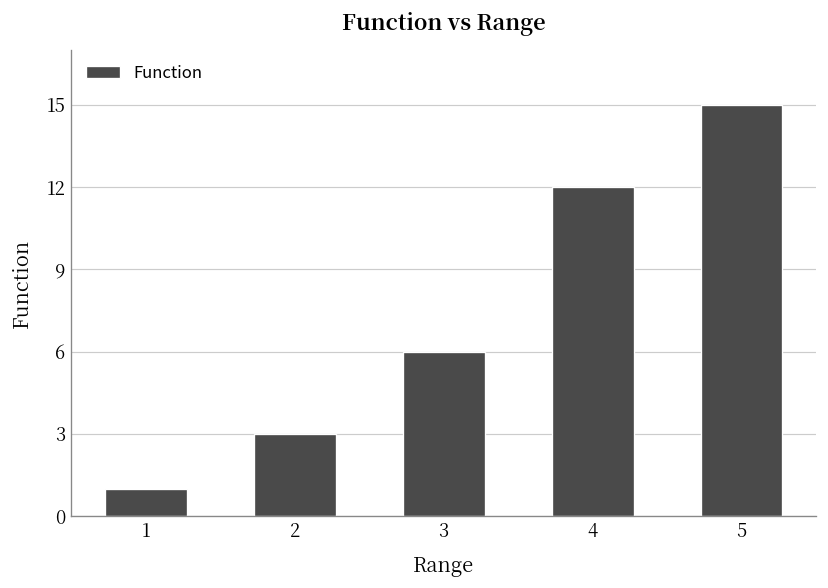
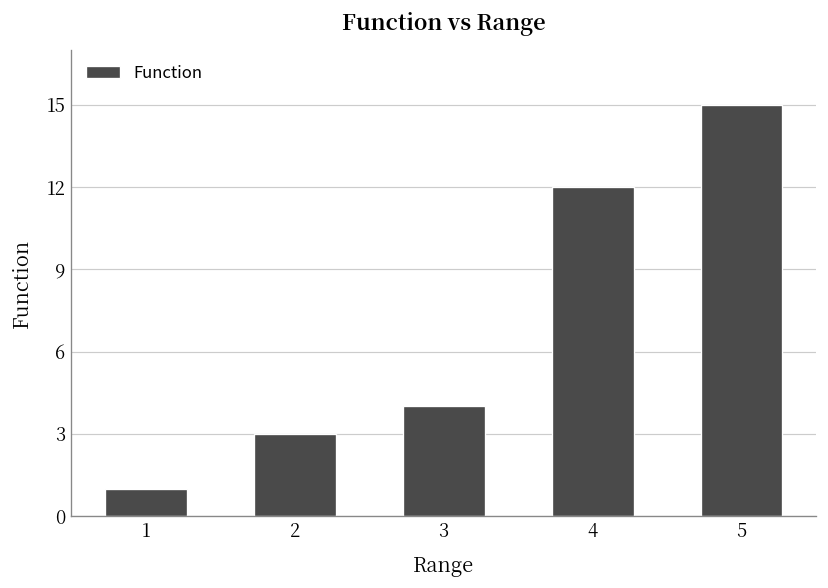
3: 6 -> 4
